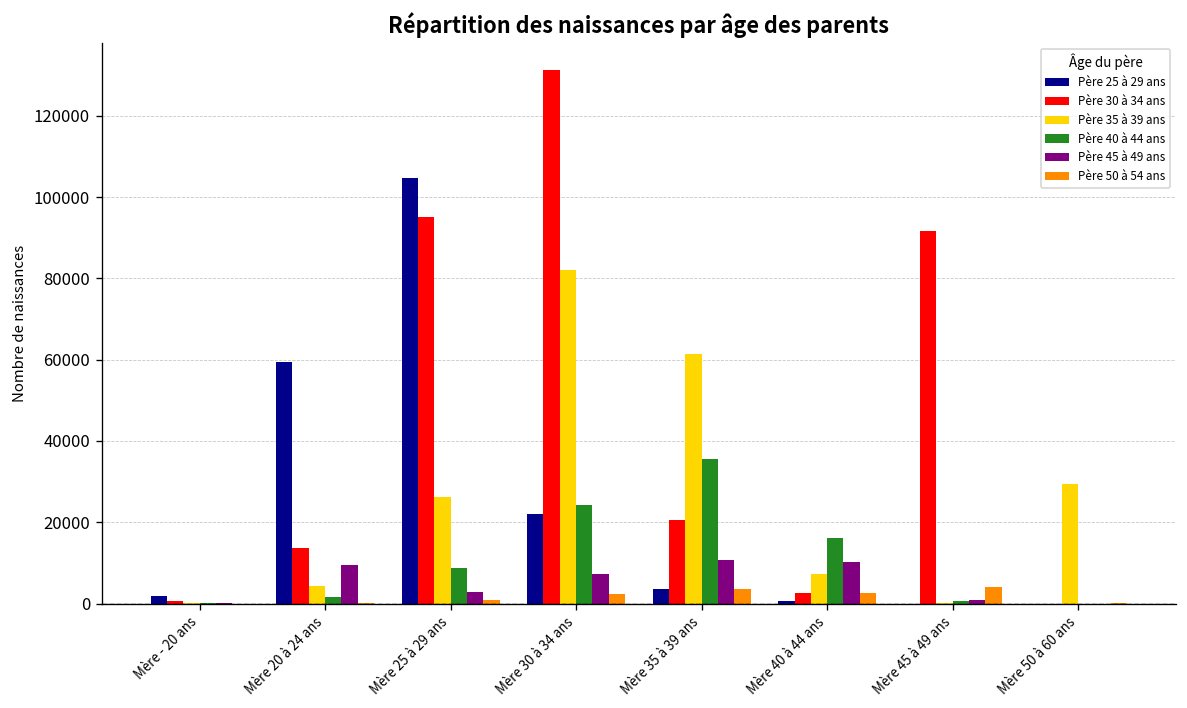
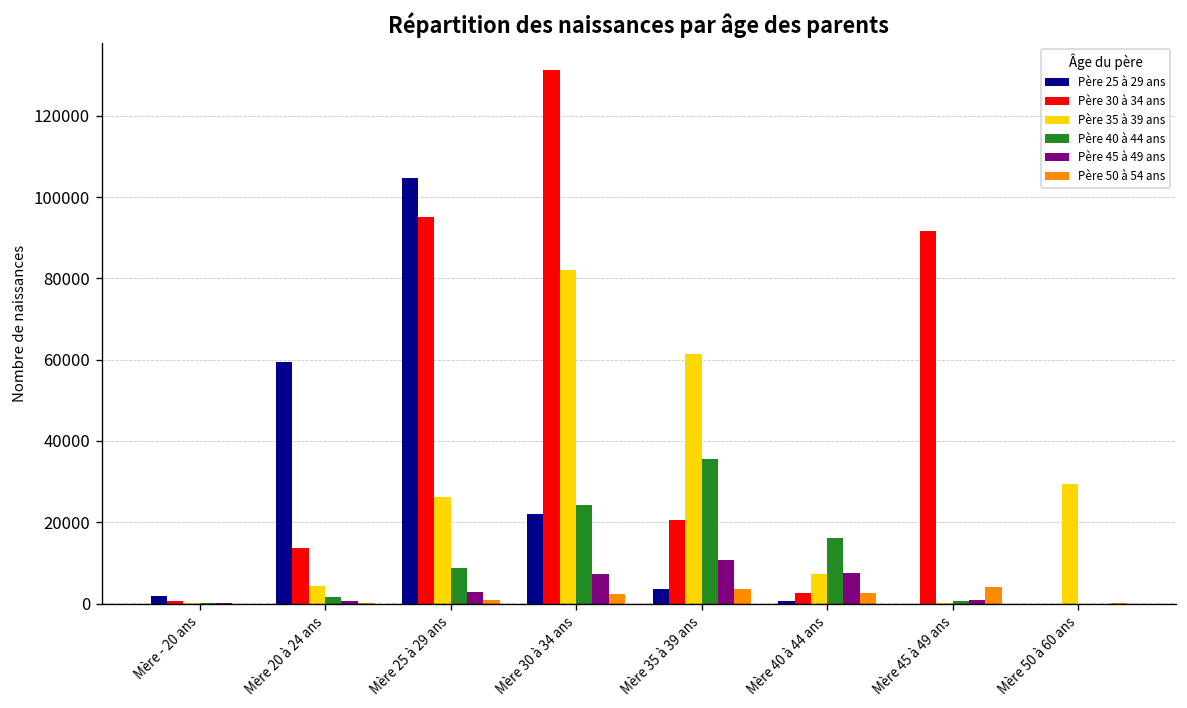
Père 45 à 49 ans, Mère 20 à 24 ans: 9000 -> 1000
Père 45 à 49 ans, Mère 40 à 44 ans: 10000 -> 8000
